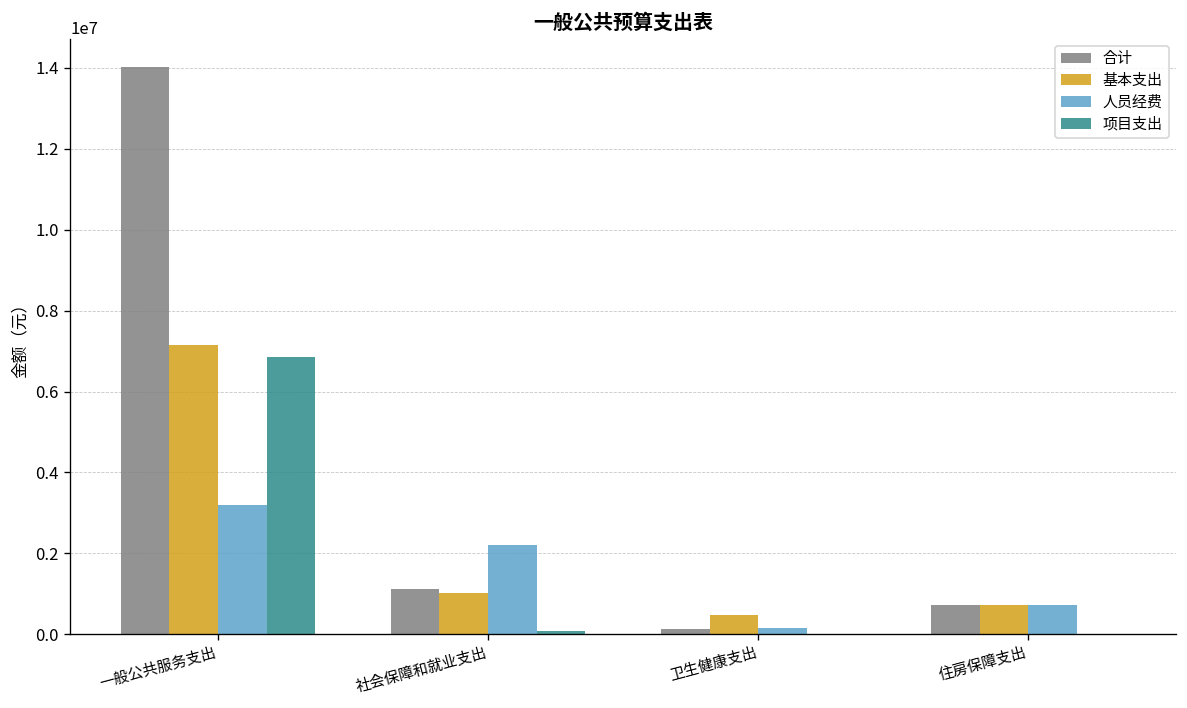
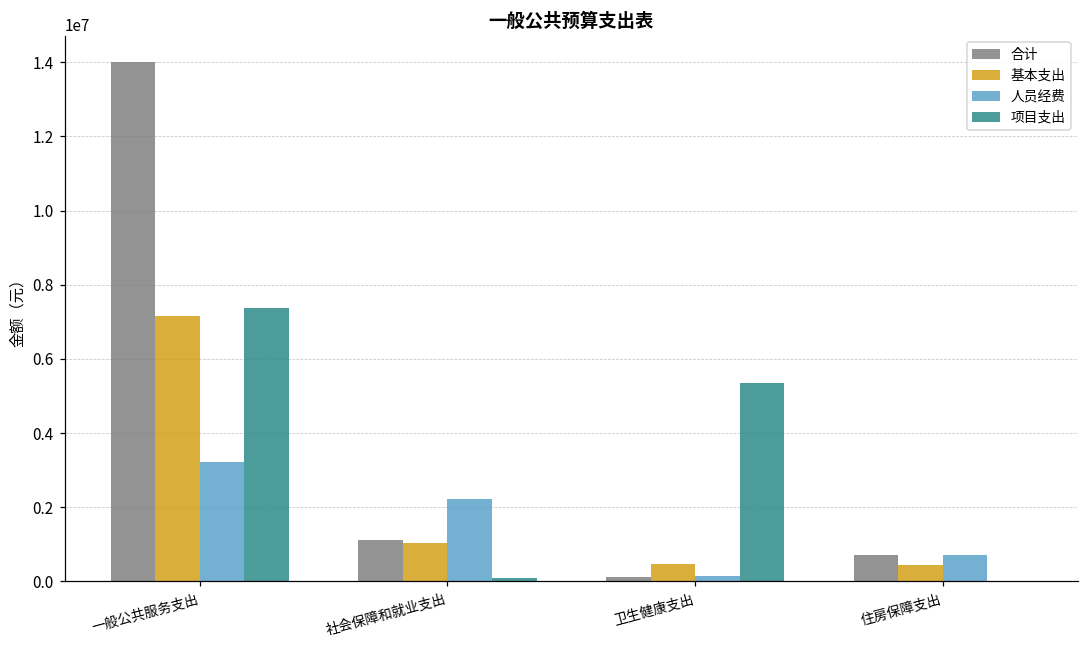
项目支出, 一般公共服务支出: 6900000 -> 7400000
项目支出, 卫生健康支出: 0 -> 5300000
基本支出, 住房保障支出: 700000 -> 400000
